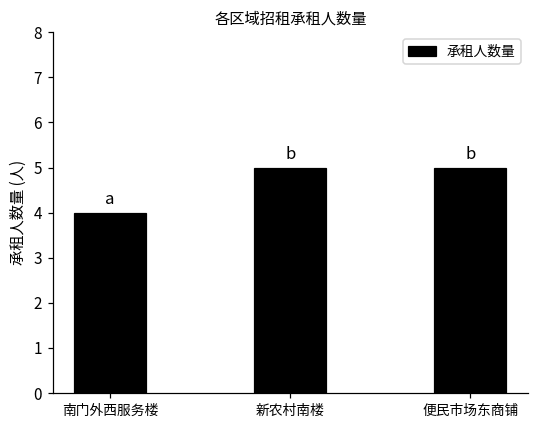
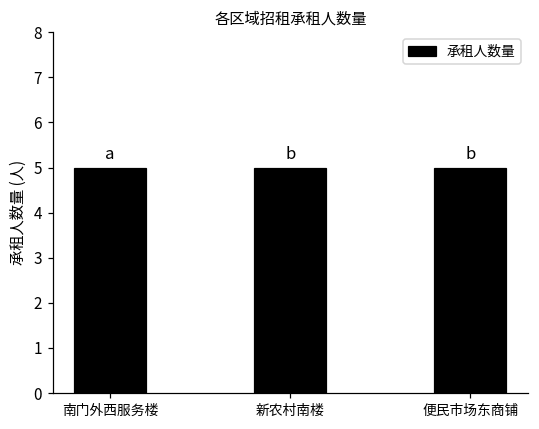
南门外西服务楼: 4 -> 5
